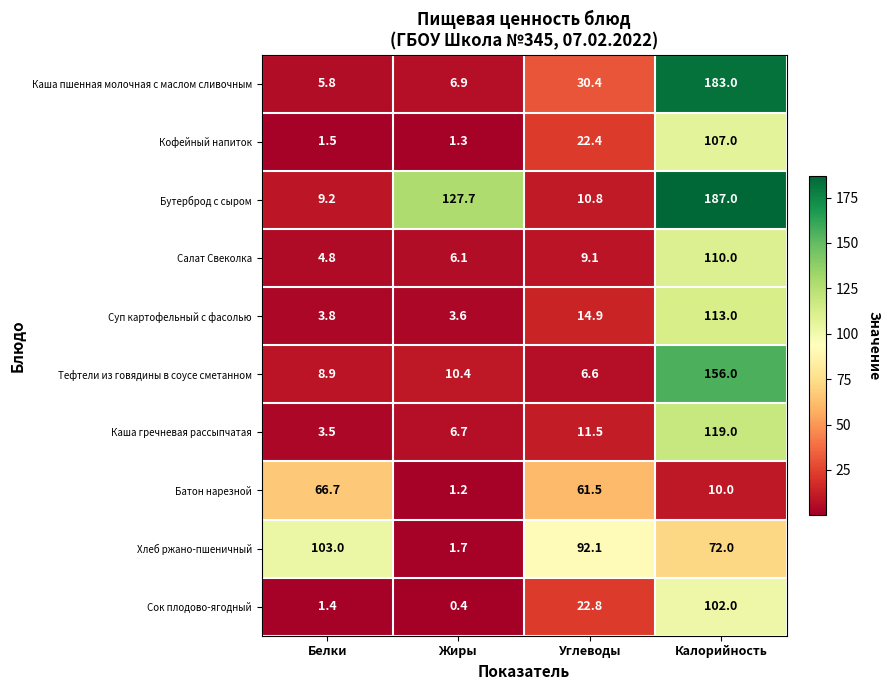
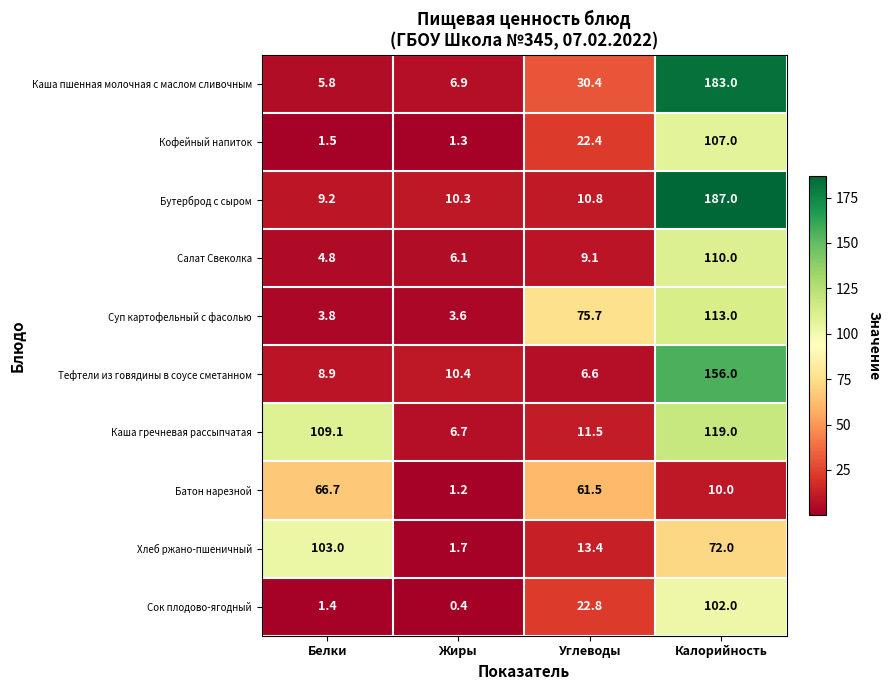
Бутерброд с сыром, Жиры: 127.7 -> 10.3
Суп картофельный с фасолью, Углеводы: 14.9 -> 75.7
Каша гречневая рассыпчатая, Белки: 3.5 -> 109.1
Хлеб ржано-пшеничный, Углеводы: 92.1 -> 13.4
